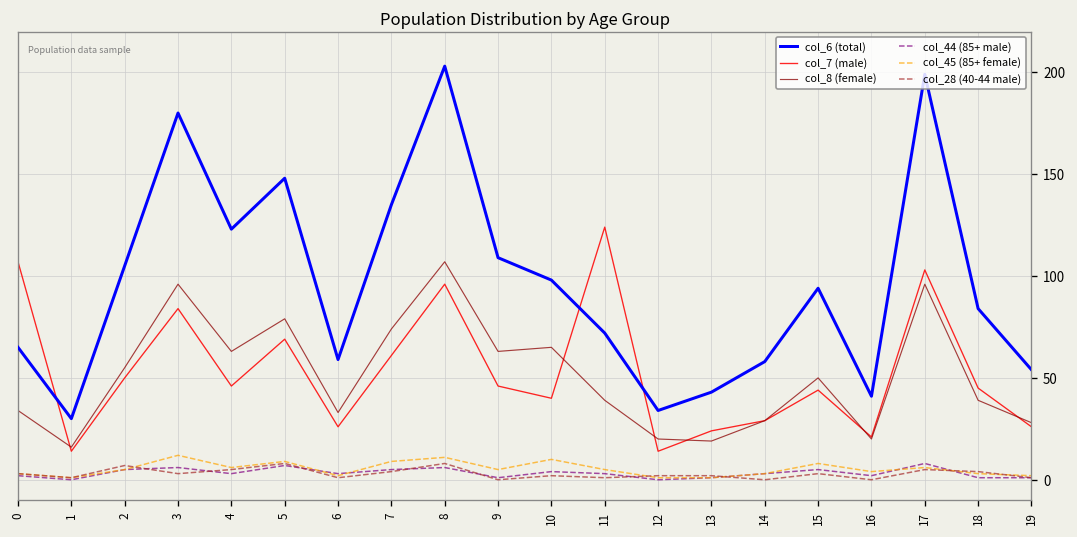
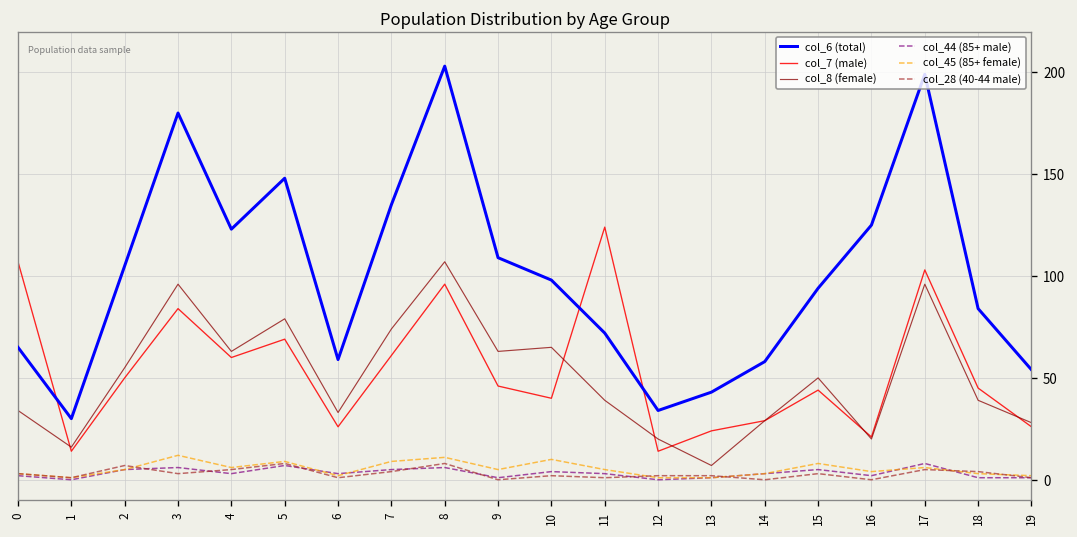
col_7 (male), 4: 46 -> 60
col_8 (female), 13: 19 -> 7
col_6 (total), 16: 41 -> 125
